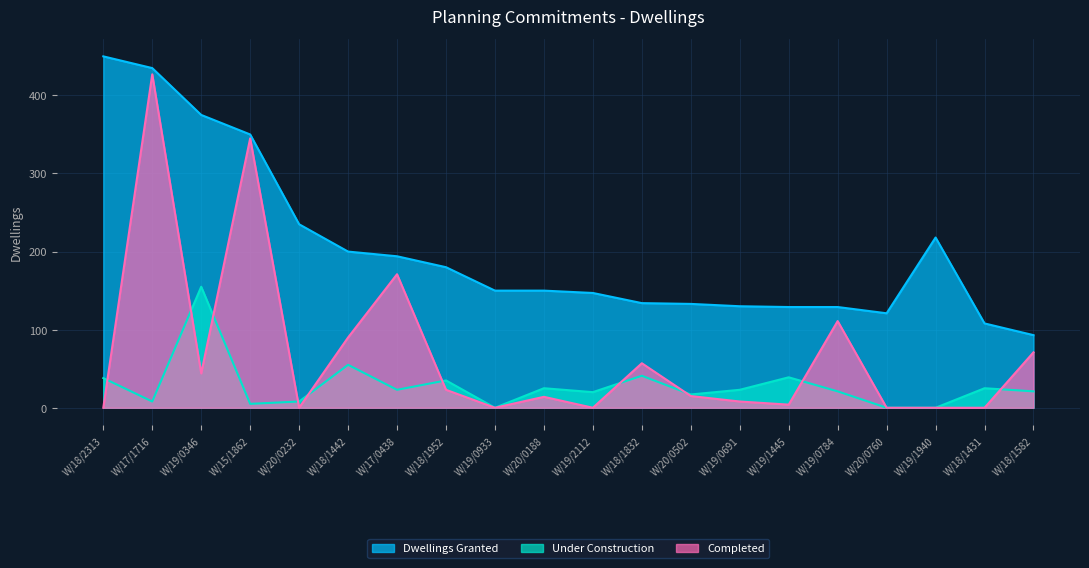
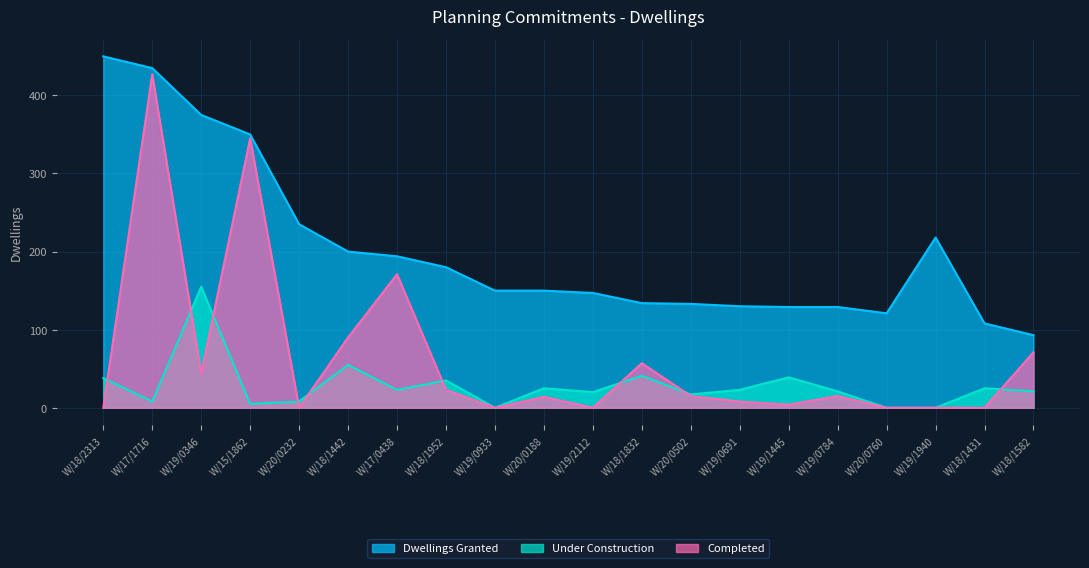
Completed, W/19/0784: 110 -> 20
